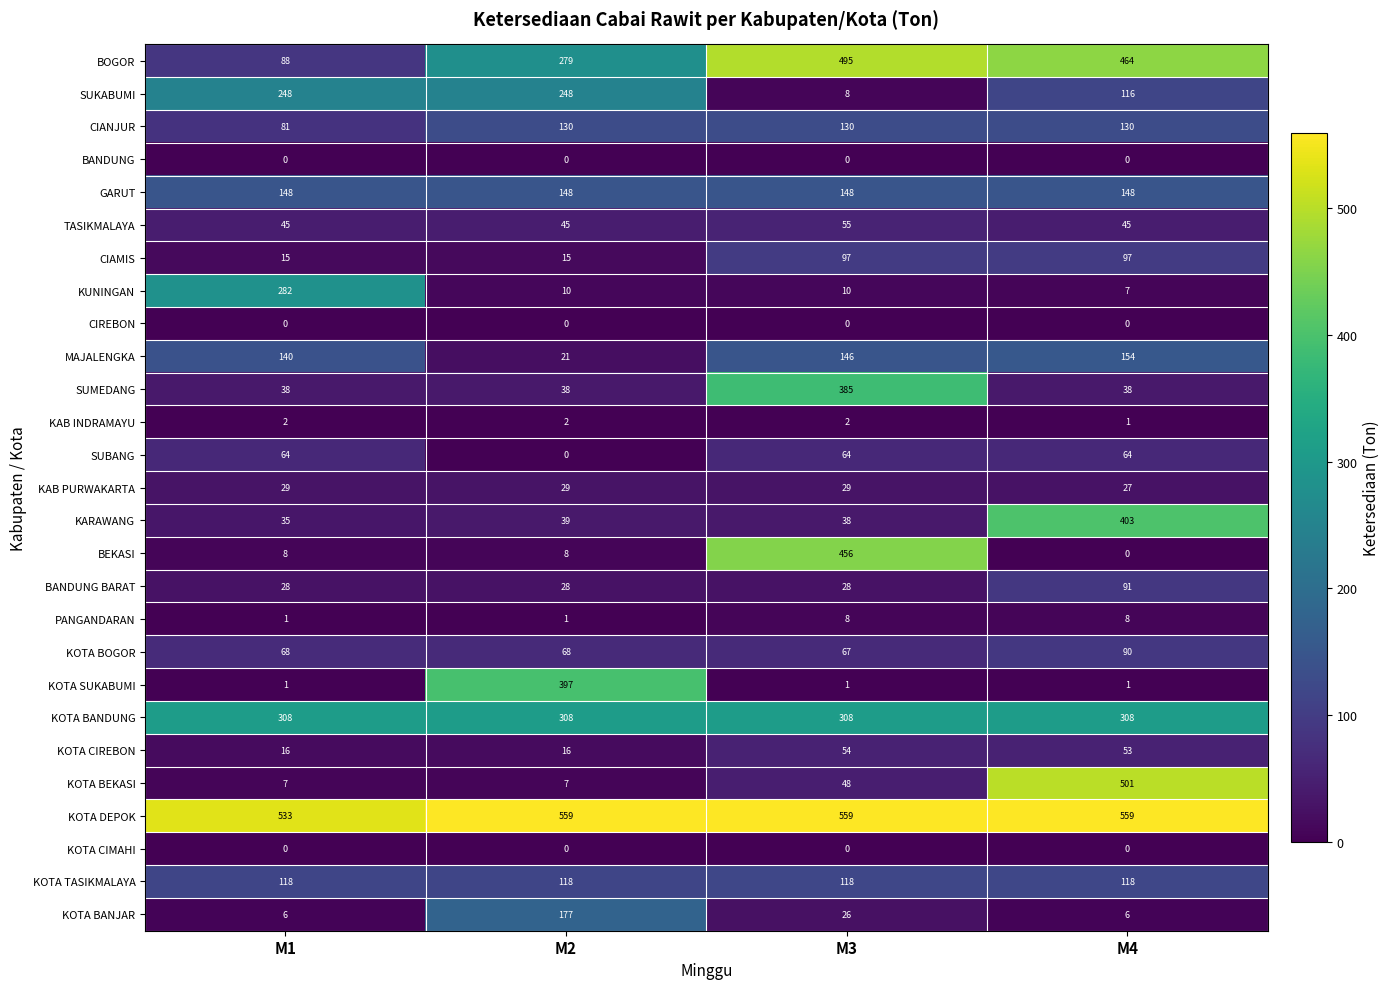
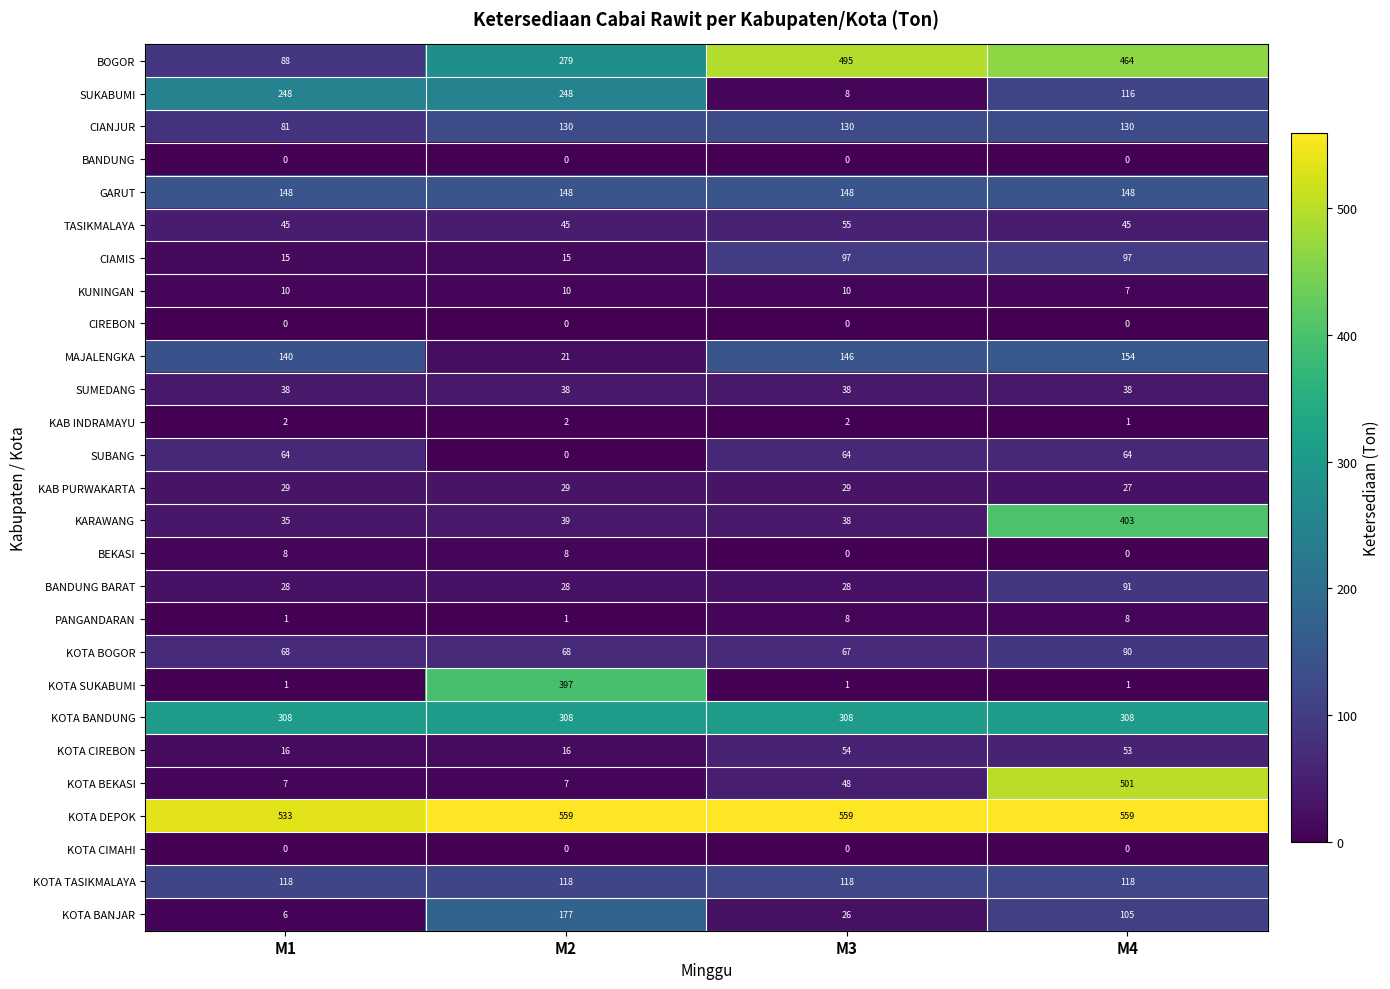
KUNINGAN, M1: 282 -> 10
SUMEDANG, M3: 385 -> 38
BEKASI, M3: 456 -> 0
KOTA BANJAR, M4: 6 -> 105
